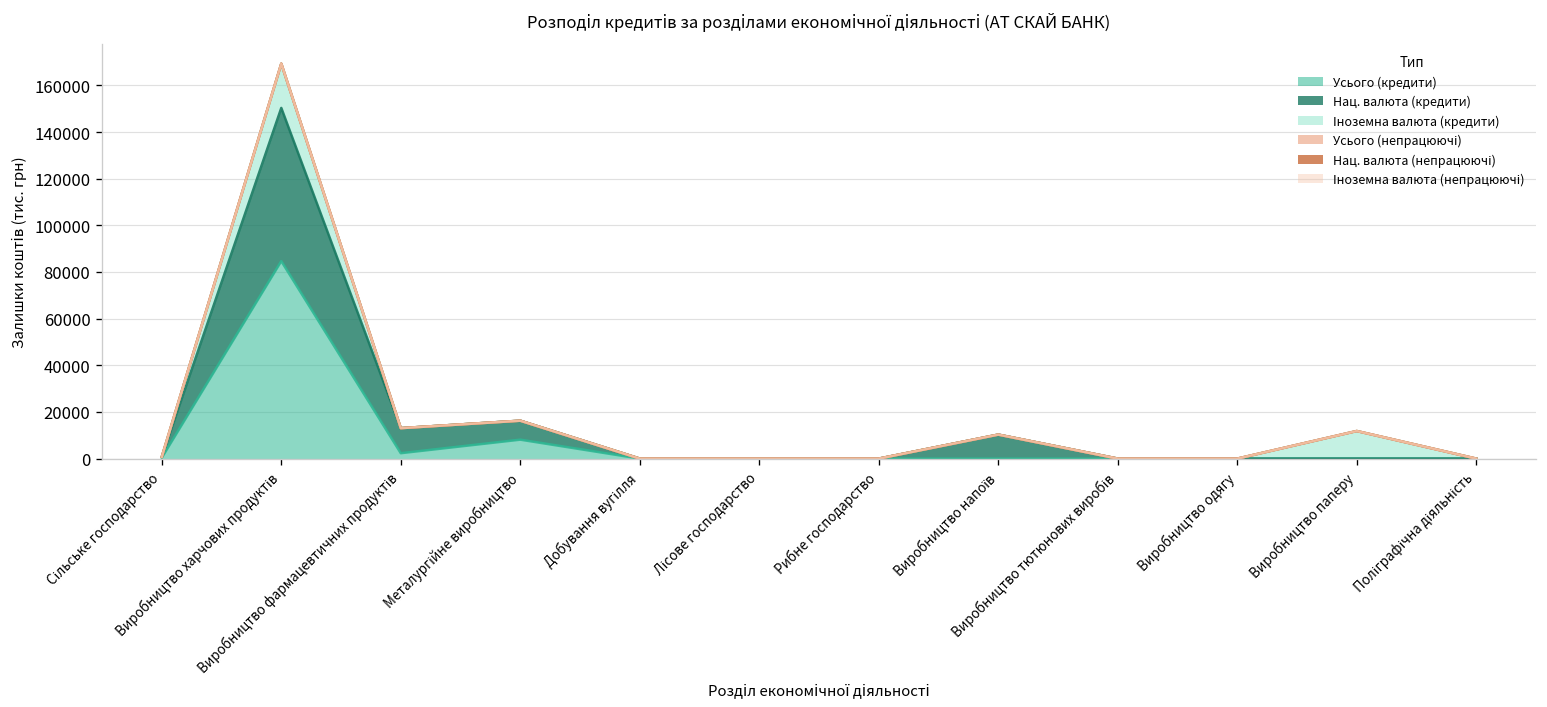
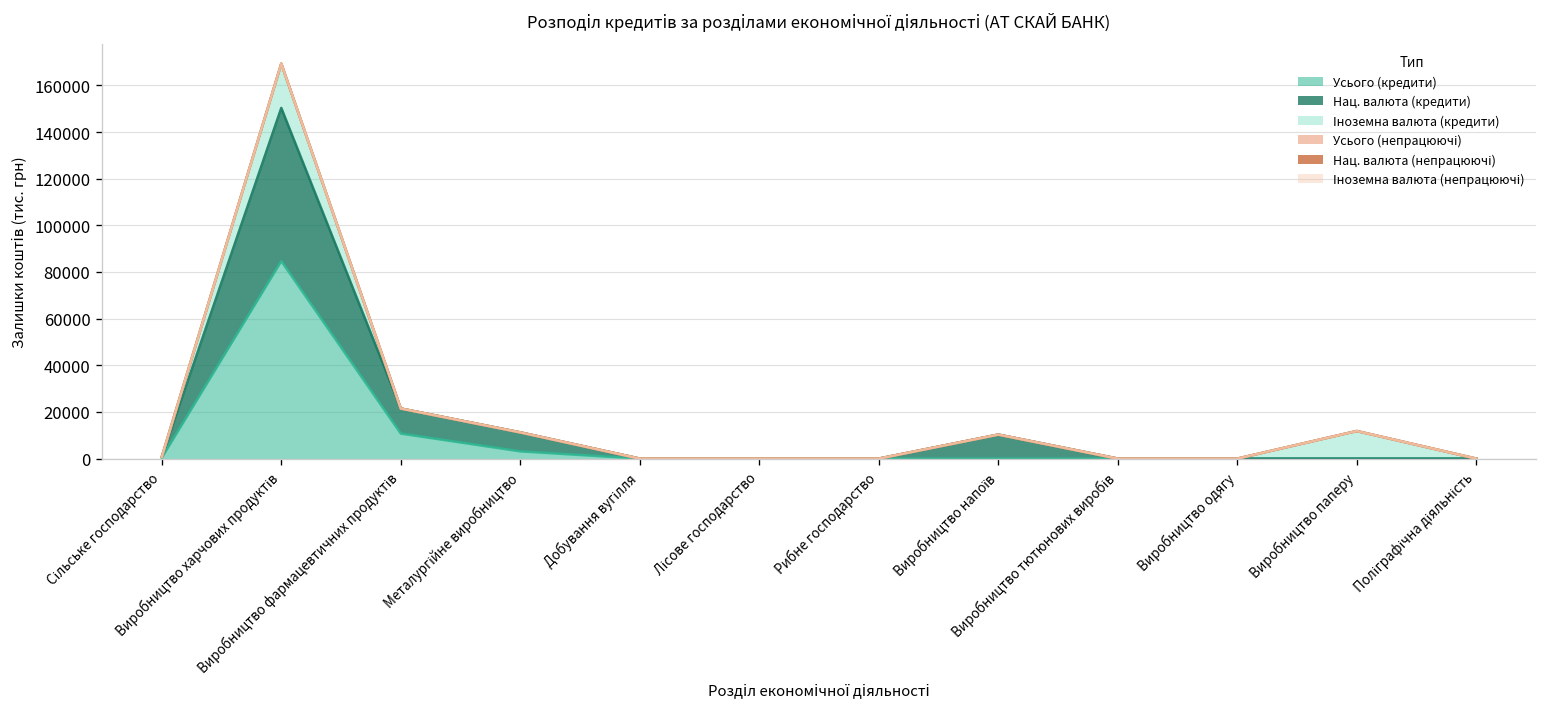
Усього (кредити), Виробництво фармацевтичних продуктів: 2000 -> 11000
Усього (кредити), Металургійне виробництво: 8000 -> 3000
